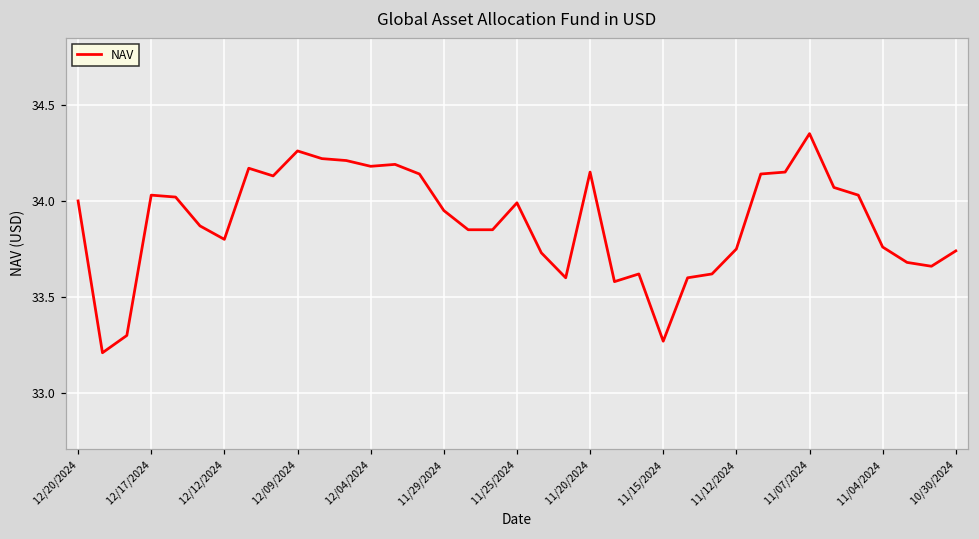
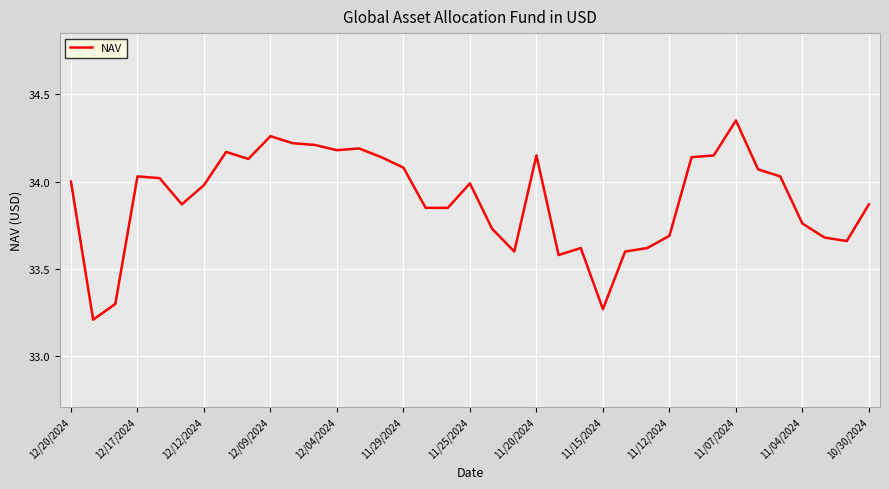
12/12/2024: 33.80 -> 33.98
11/29/2024: 33.95 -> 34.08
11/12/2024: 33.75 -> 33.69
10/30/2024: 33.74 -> 33.87
